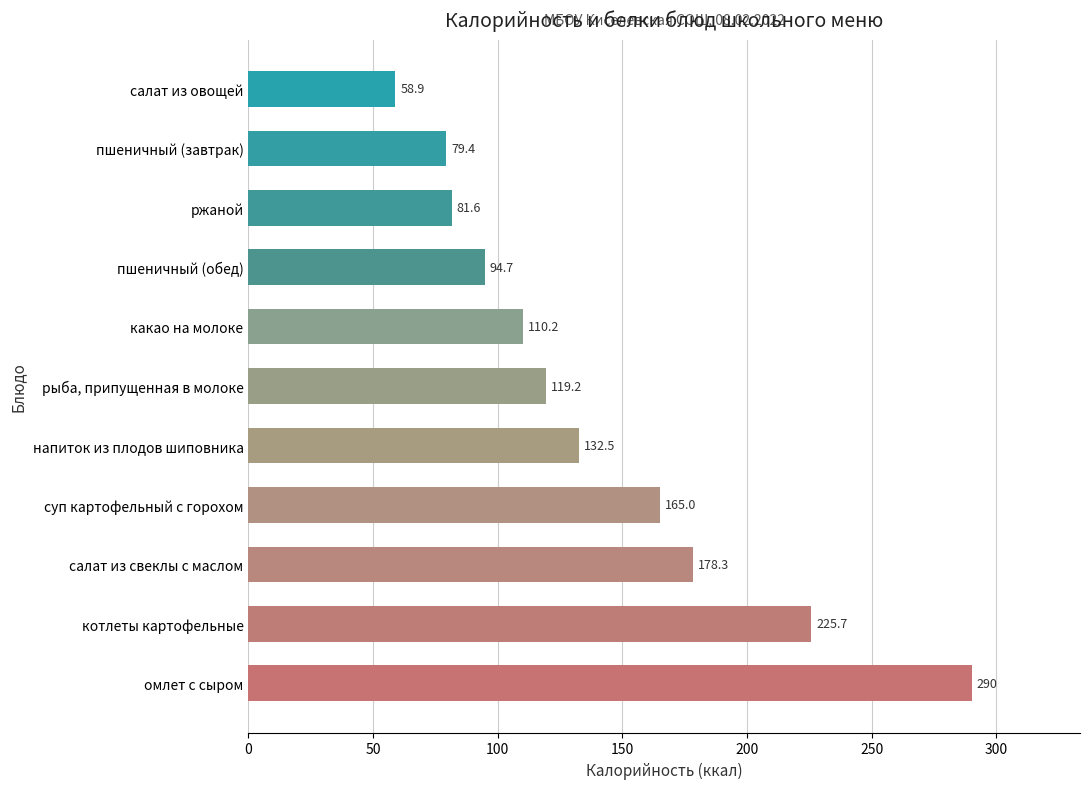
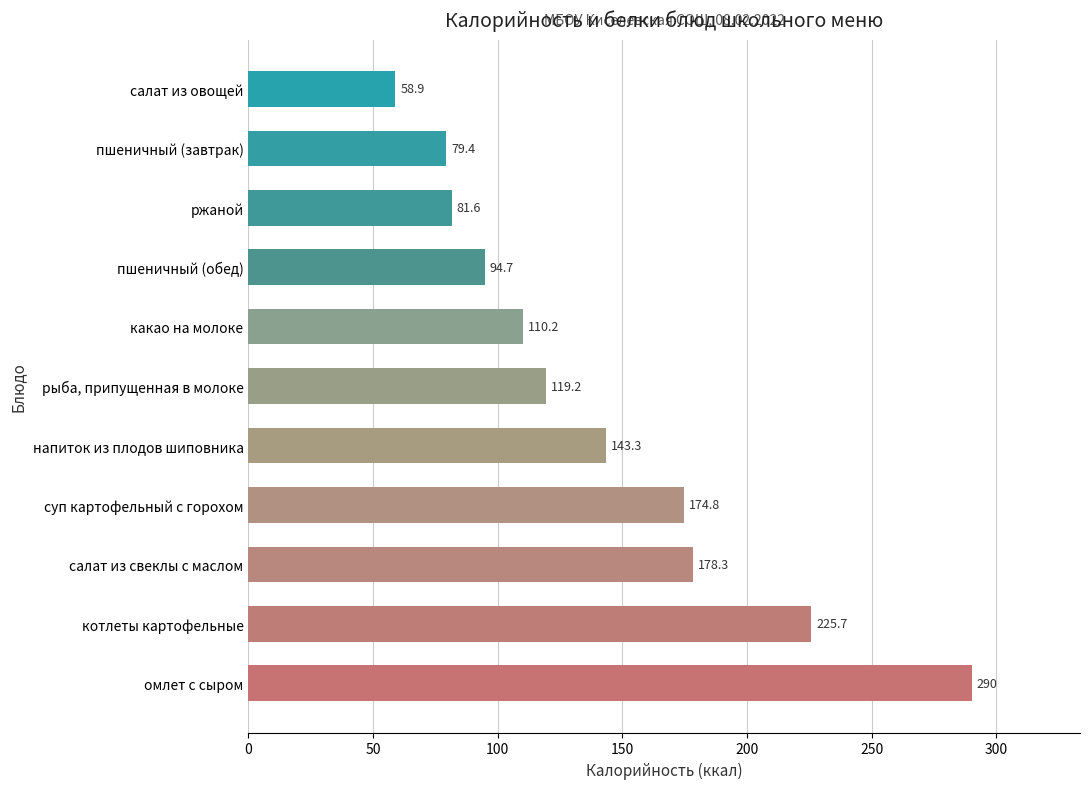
напиток из плодов шиповника: 132.5 -> 143.3
суп картофельный с горохом: 165.0 -> 174.8
